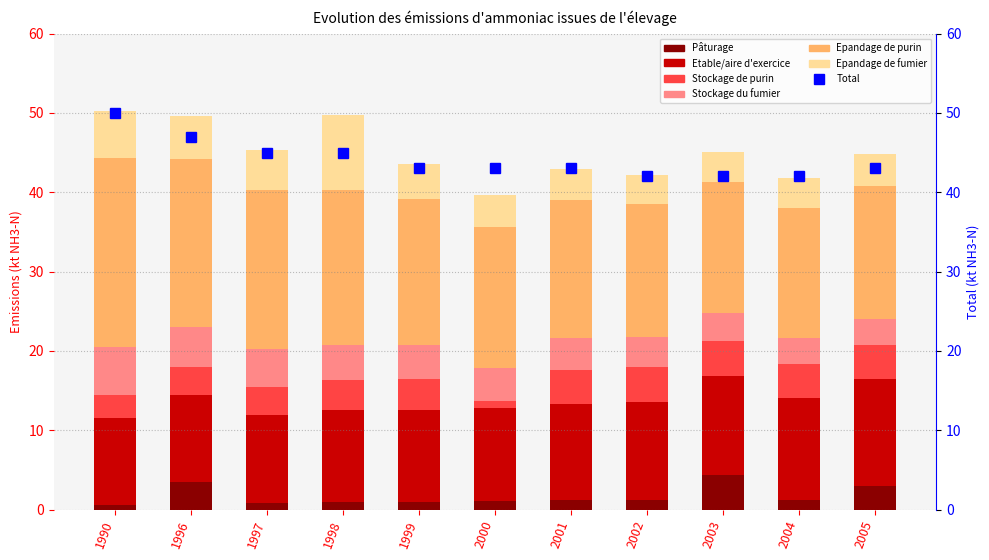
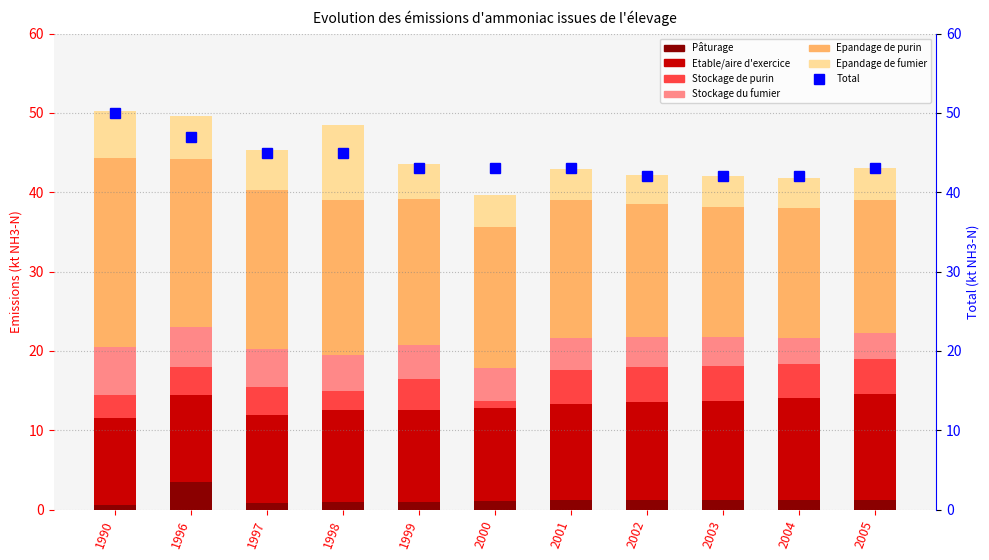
Stockage de purin, 1998: 4 -> 3
Pâturage, 2003: 4 -> 1
Pâturage, 2005: 3 -> 1
